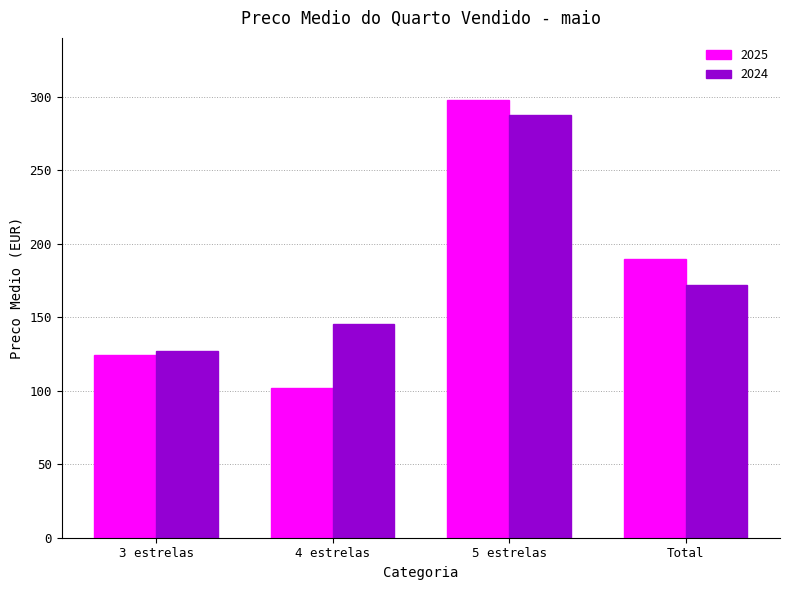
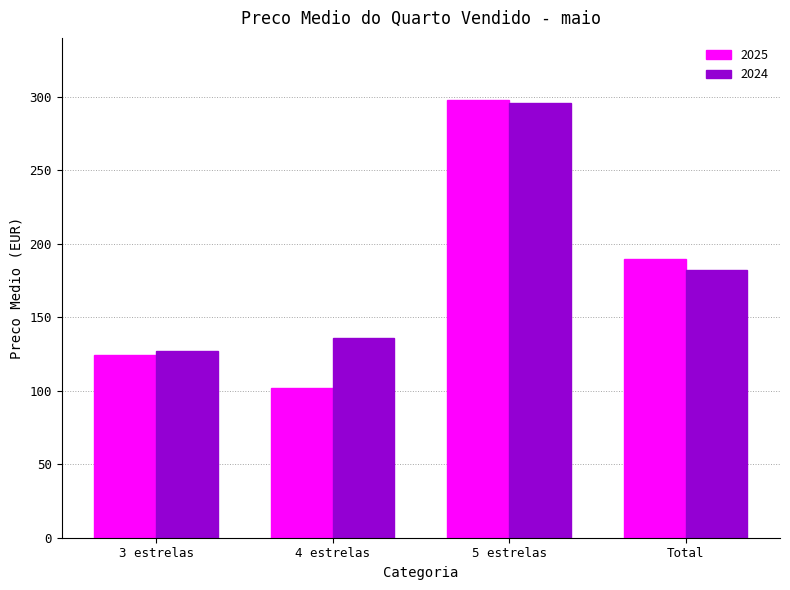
2024, 4 estrelas: 146 -> 136
2024, 5 estrelas: 288 -> 296
2024, Total: 172 -> 182
